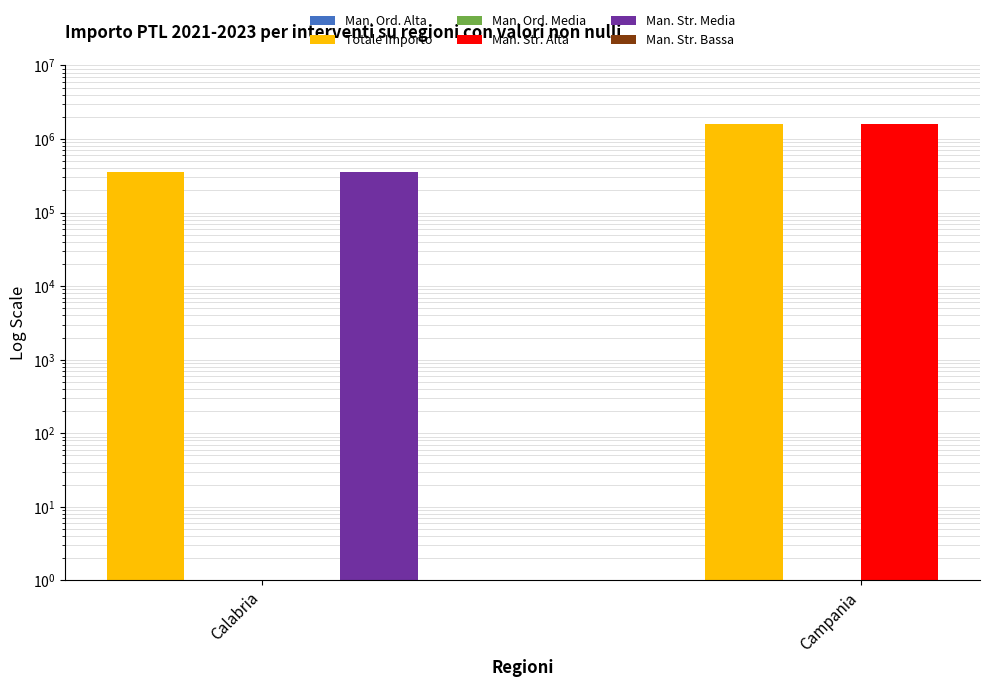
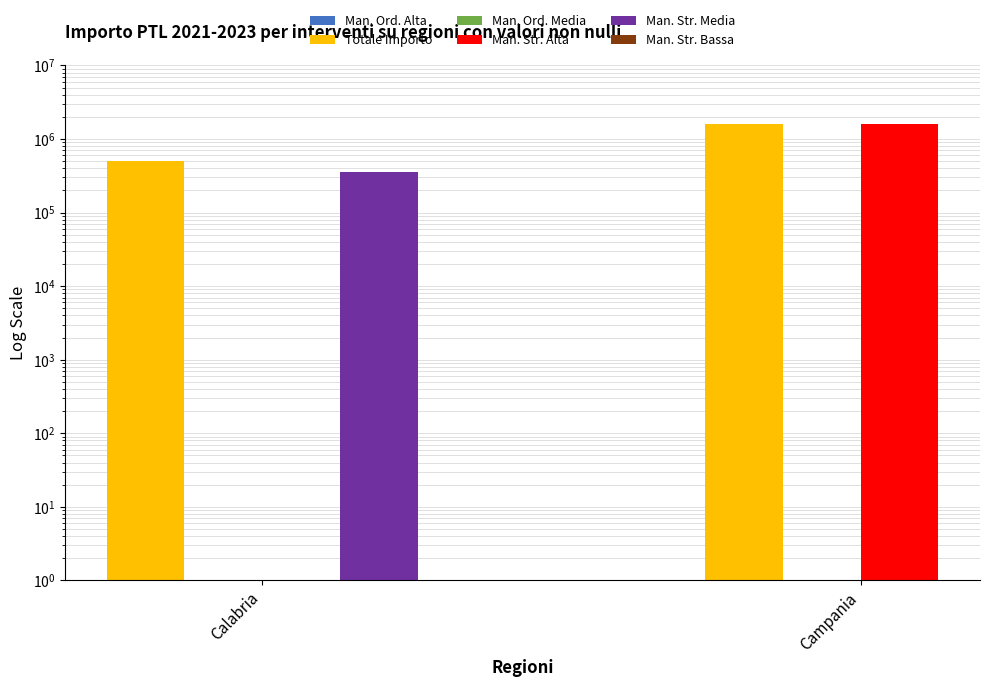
Totale Importo, Calabria: 400000 -> 500000
